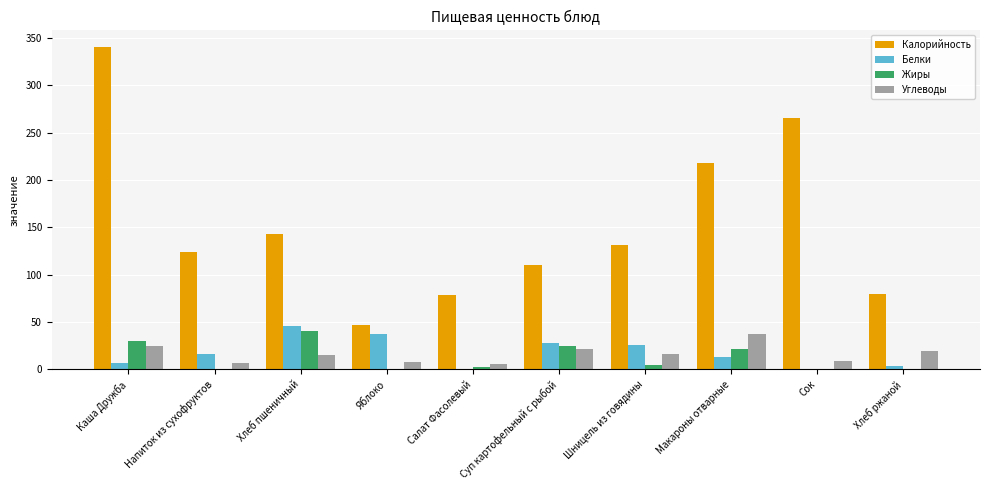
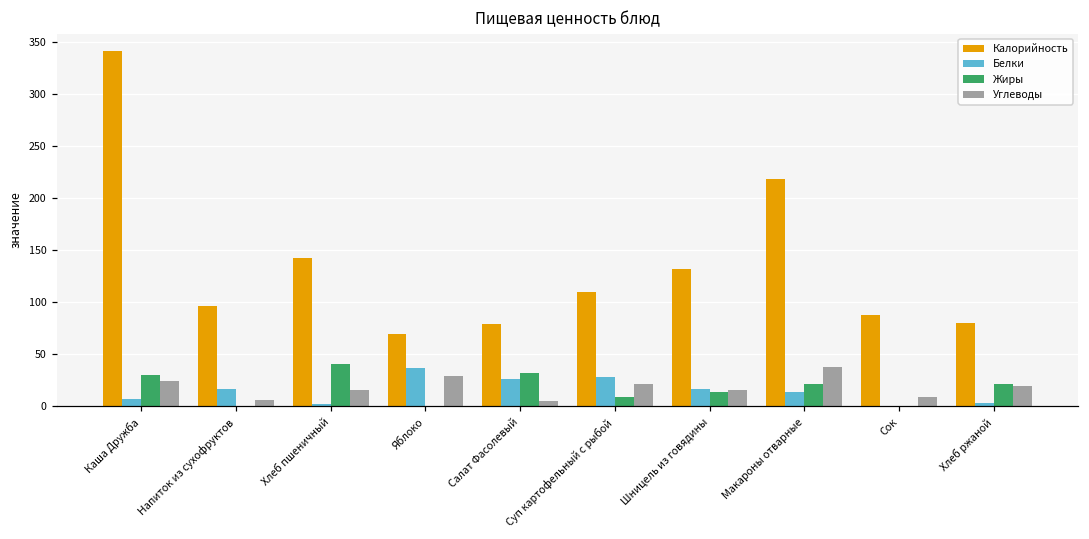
Калорийность, Напиток из сухофруктов: 120 -> 100
Белки, Хлеб пшеничный: 50 -> 0
Калорийность, Яблоко: 50 -> 70
Углеводы, Яблоко: 10 -> 30
Белки, Салат Фасолевый: 0 -> 30
Жиры, Салат Фасолевый: 0 -> 30
Жиры, Суп картофельный с рыбой: 20 -> 10
Белки, Шницель из говядины: 30 -> 20
Жиры, Шницель из говядины: 0 -> 10
Калорийность, Сок: 270 -> 90
Жиры, Хлеб ржаной: 0 -> 20
